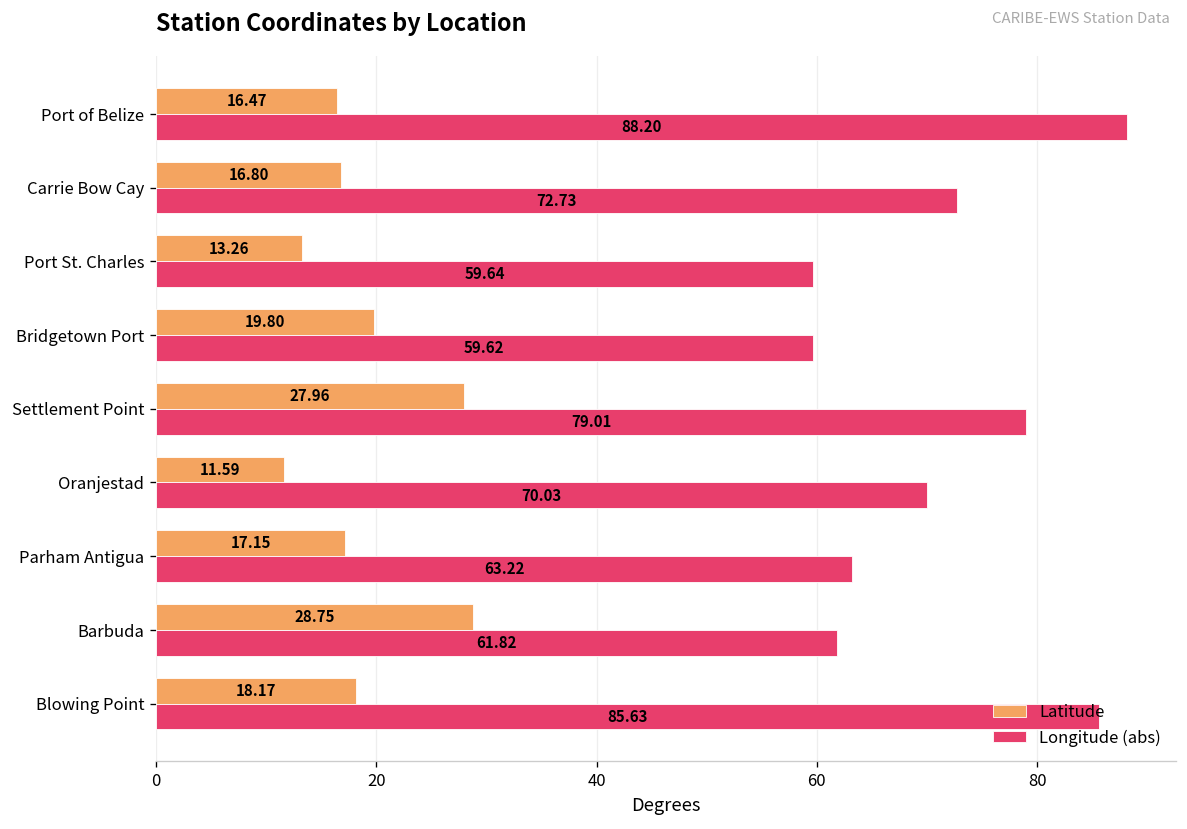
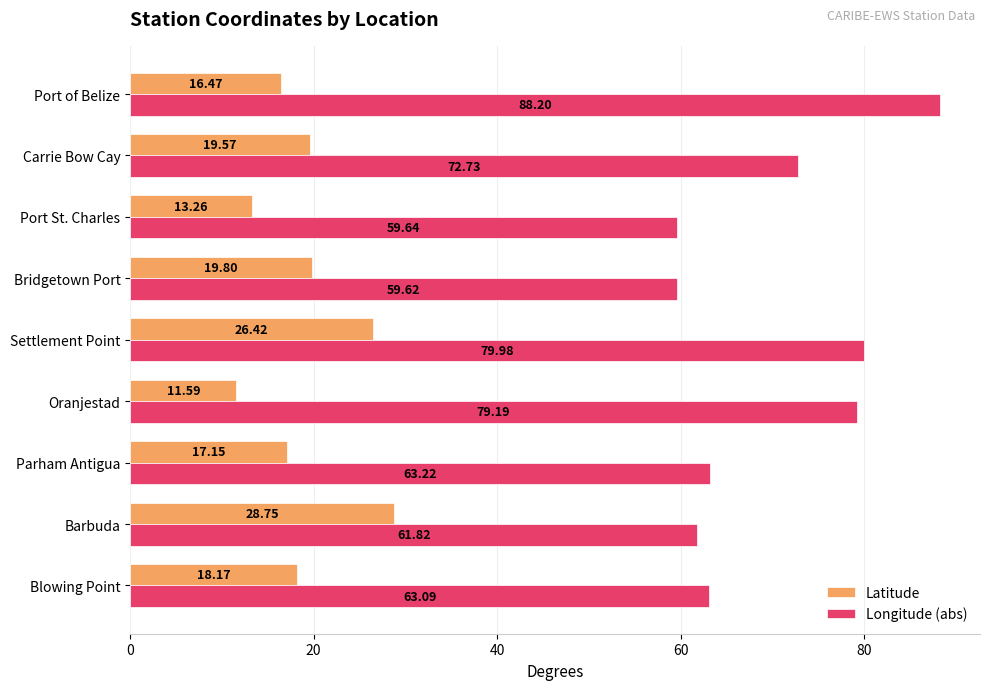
Latitude, Carrie Bow Cay: 16.80 -> 19.57
Latitude, Settlement Point: 27.96 -> 26.42
Longitude (abs), Settlement Point: 79.01 -> 79.98
Longitude (abs), Oranjestad: 70.03 -> 79.19
Longitude (abs), Blowing Point: 85.63 -> 63.09
